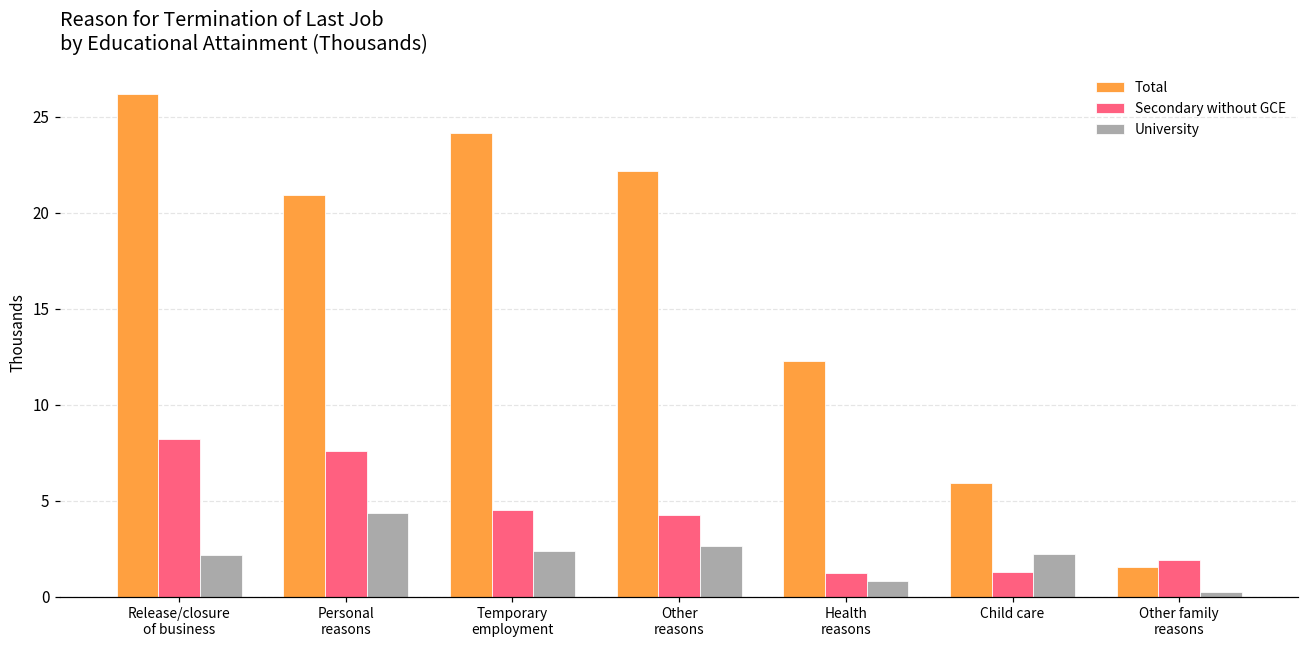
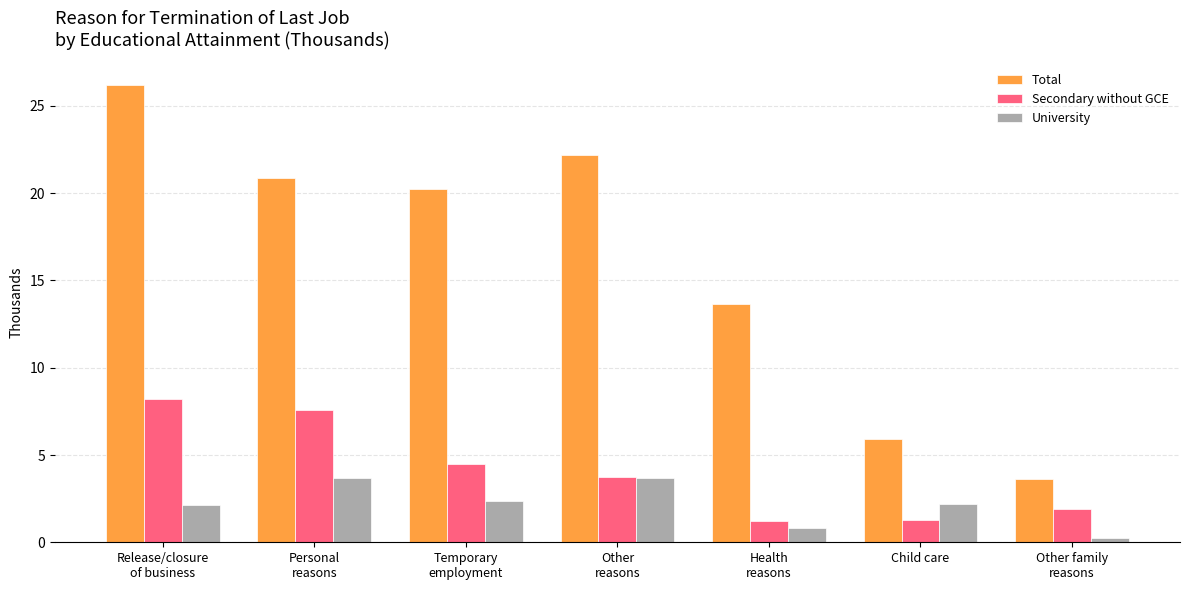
University, Personal reasons: 4.3 -> 3.7
Total, Temporary employment: 24.1 -> 20.2
Secondary without GCE, Other reasons: 4.2 -> 3.8
University, Other reasons: 2.6 -> 3.7
Total, Health reasons: 12.3 -> 13.7
Total, Other family reasons: 1.5 -> 3.6
